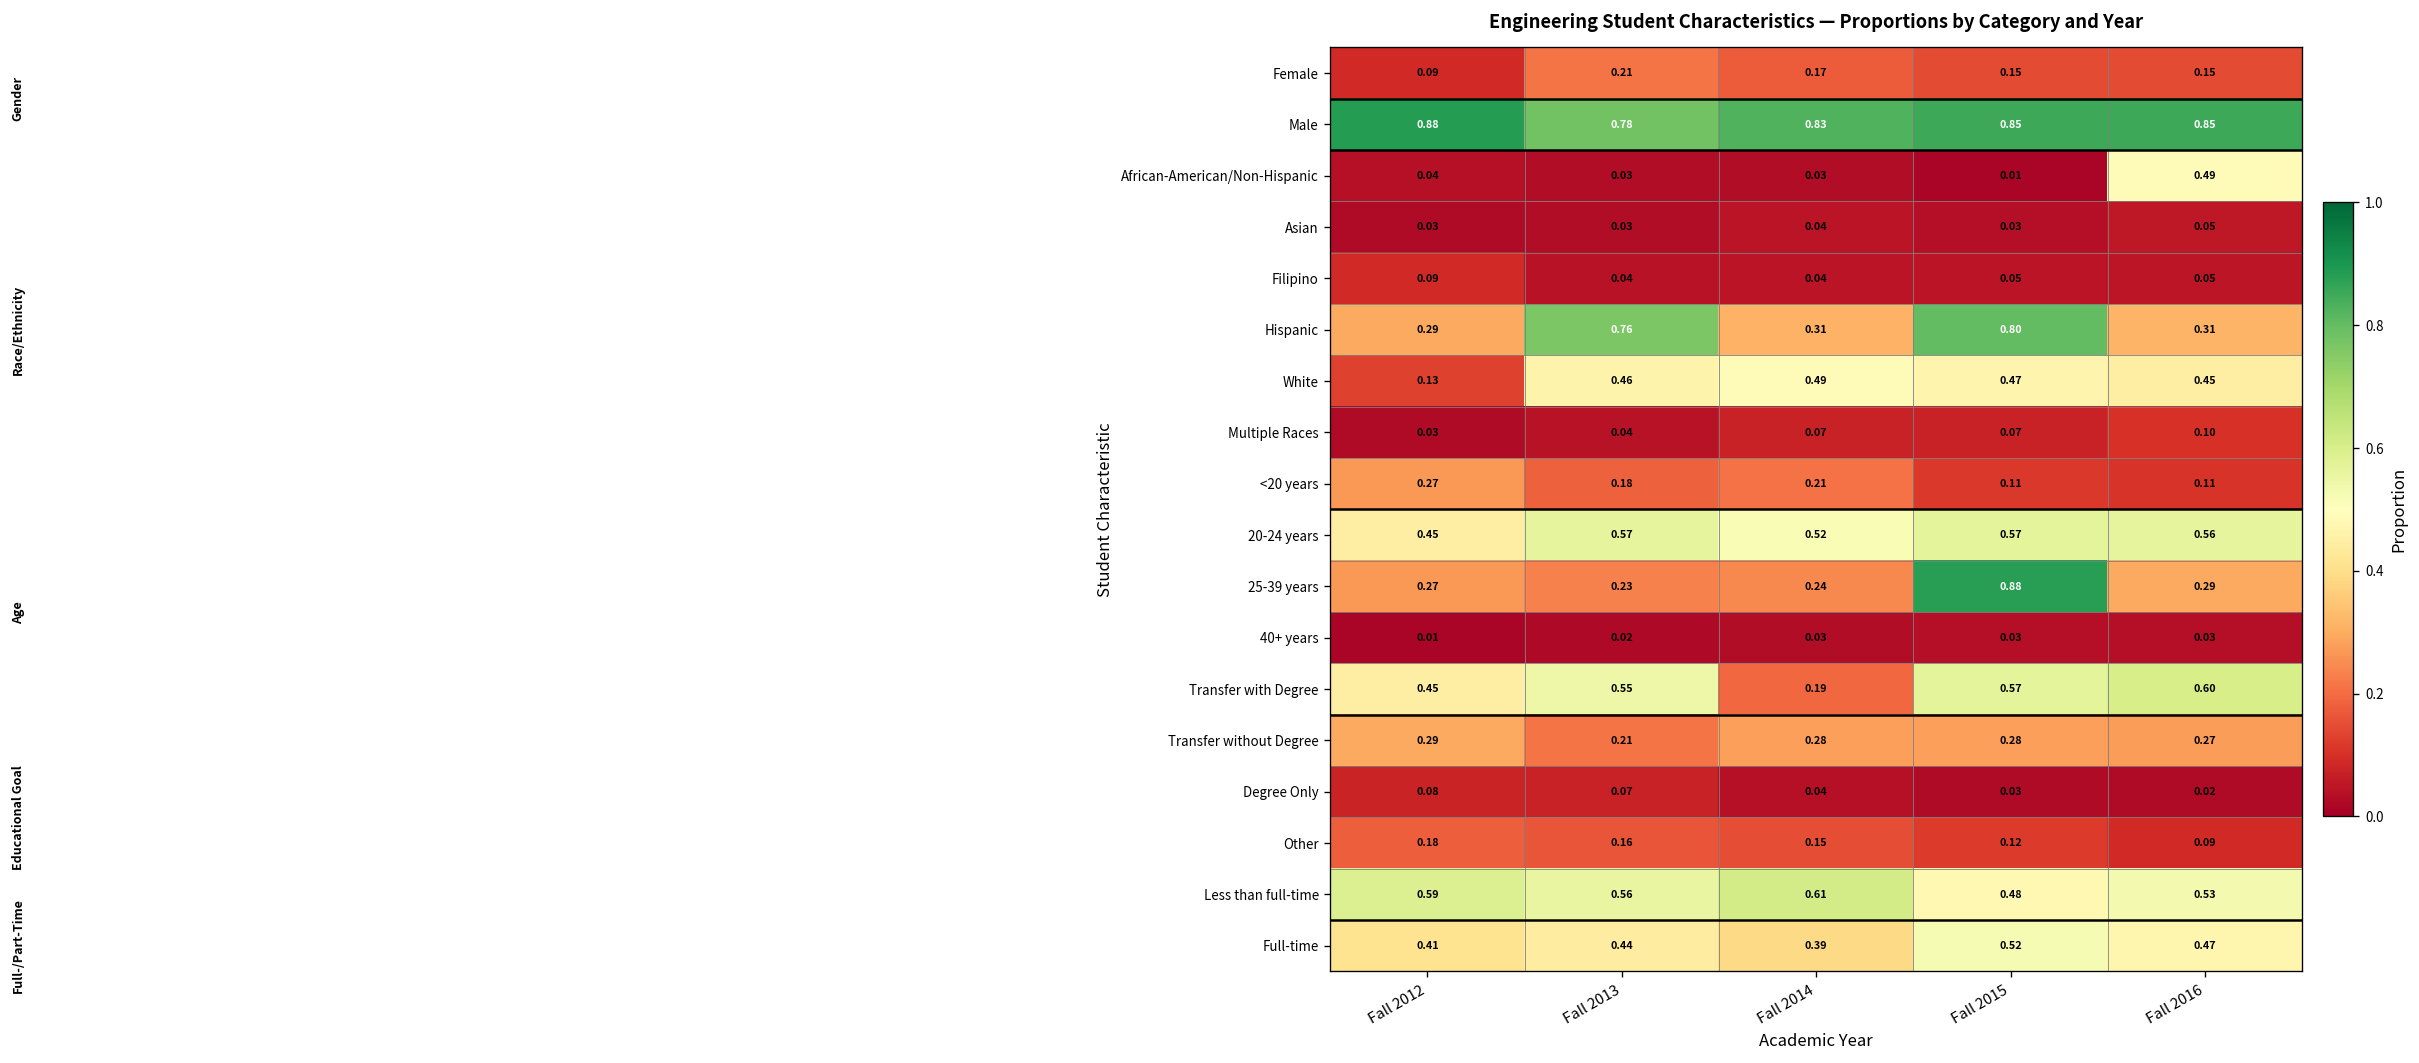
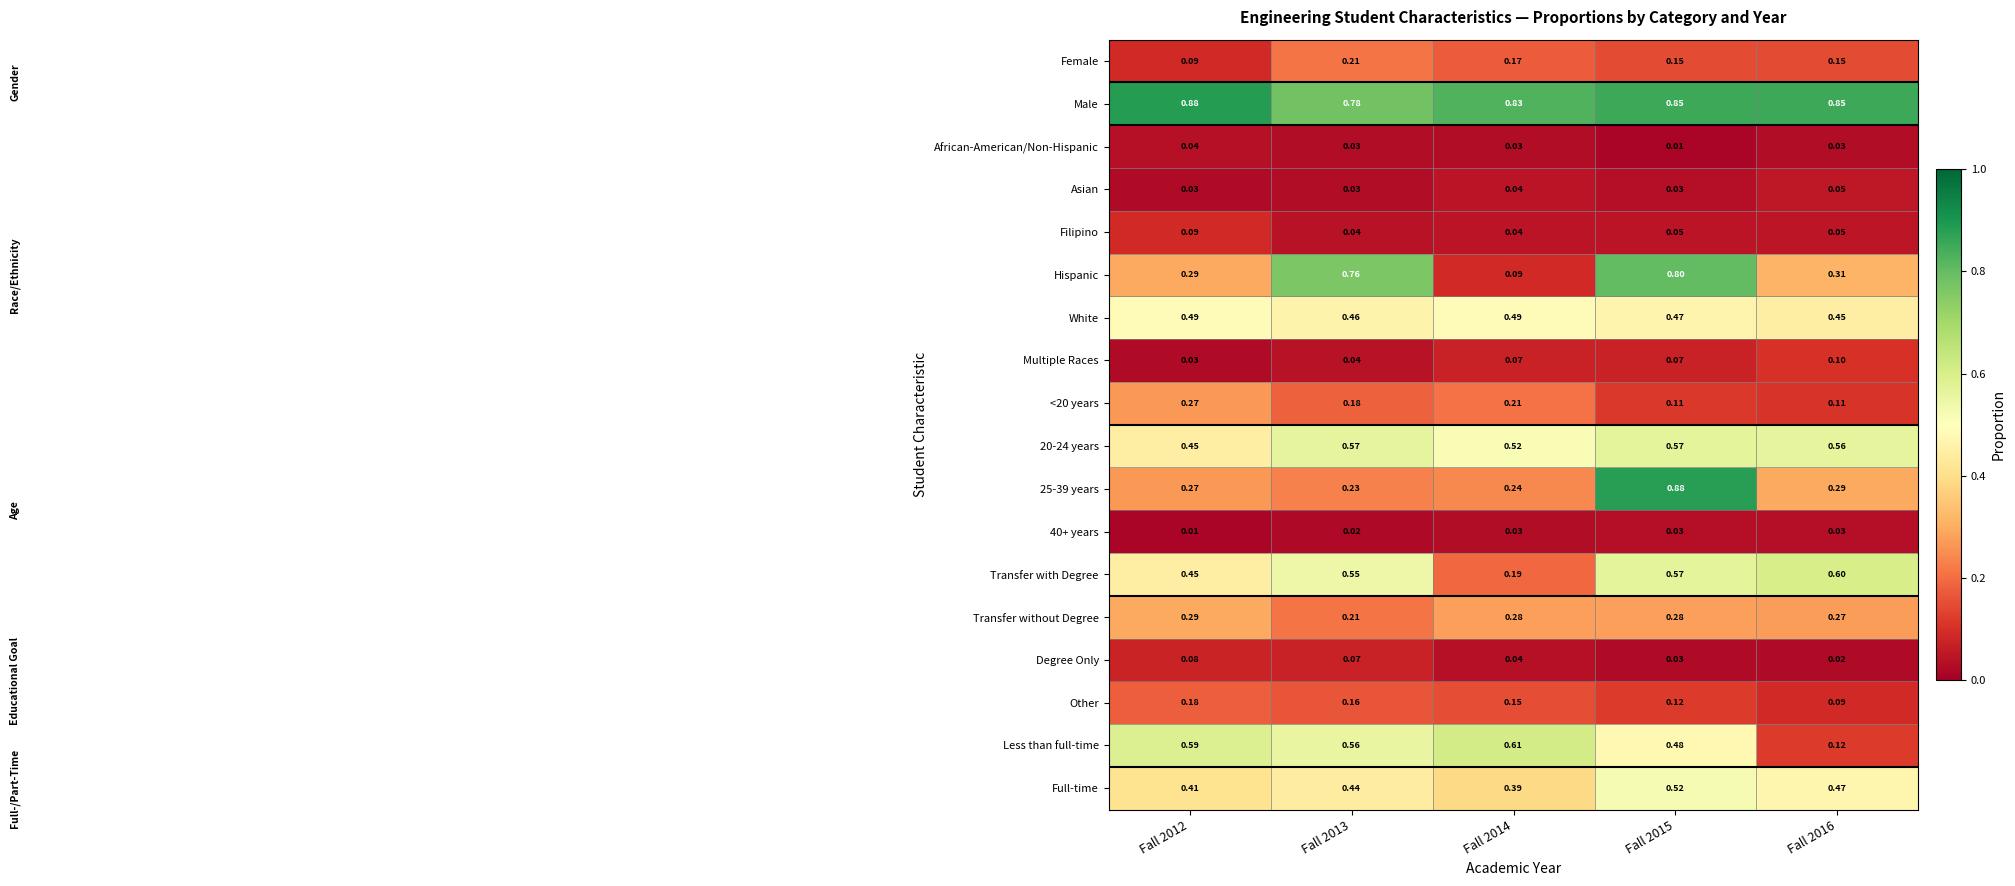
African-American/Non-Hispanic, Fall 2016: 0.49 -> 0.03
Hispanic, Fall 2014: 0.31 -> 0.09
White, Fall 2012: 0.13 -> 0.49
Less than full-time, Fall 2016: 0.53 -> 0.12
